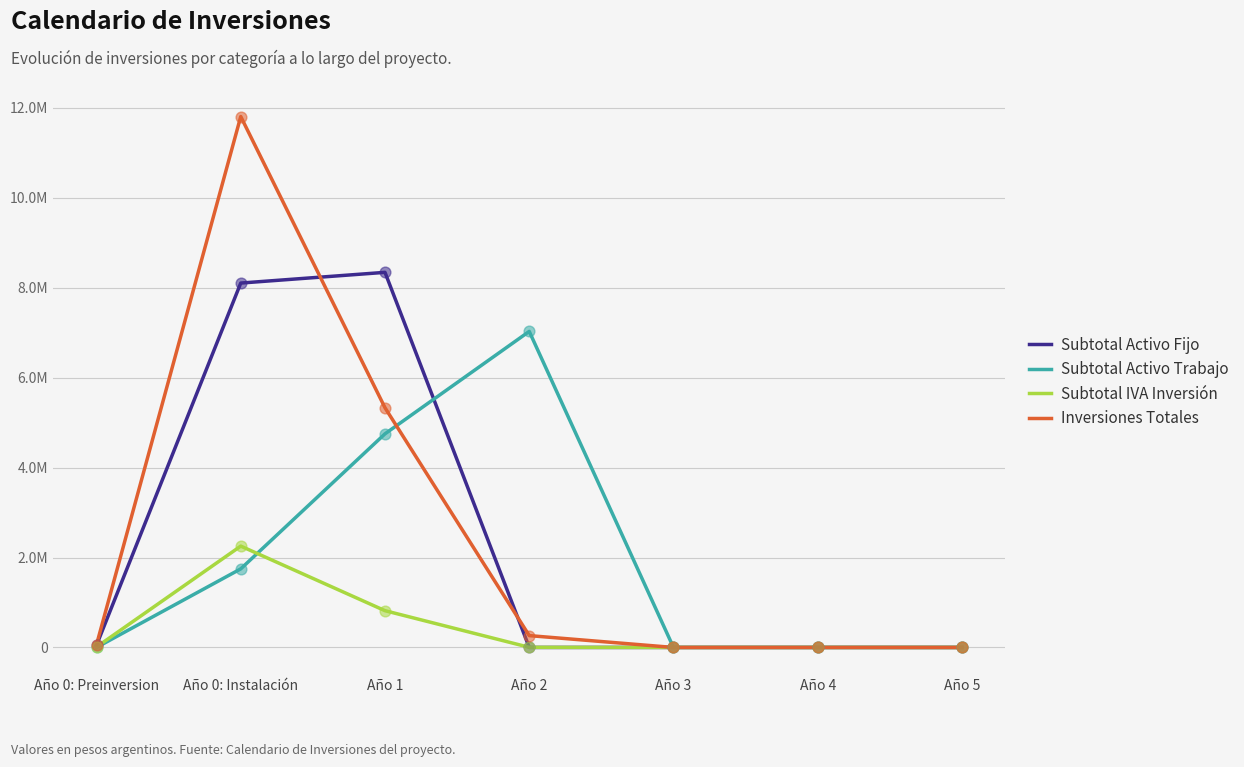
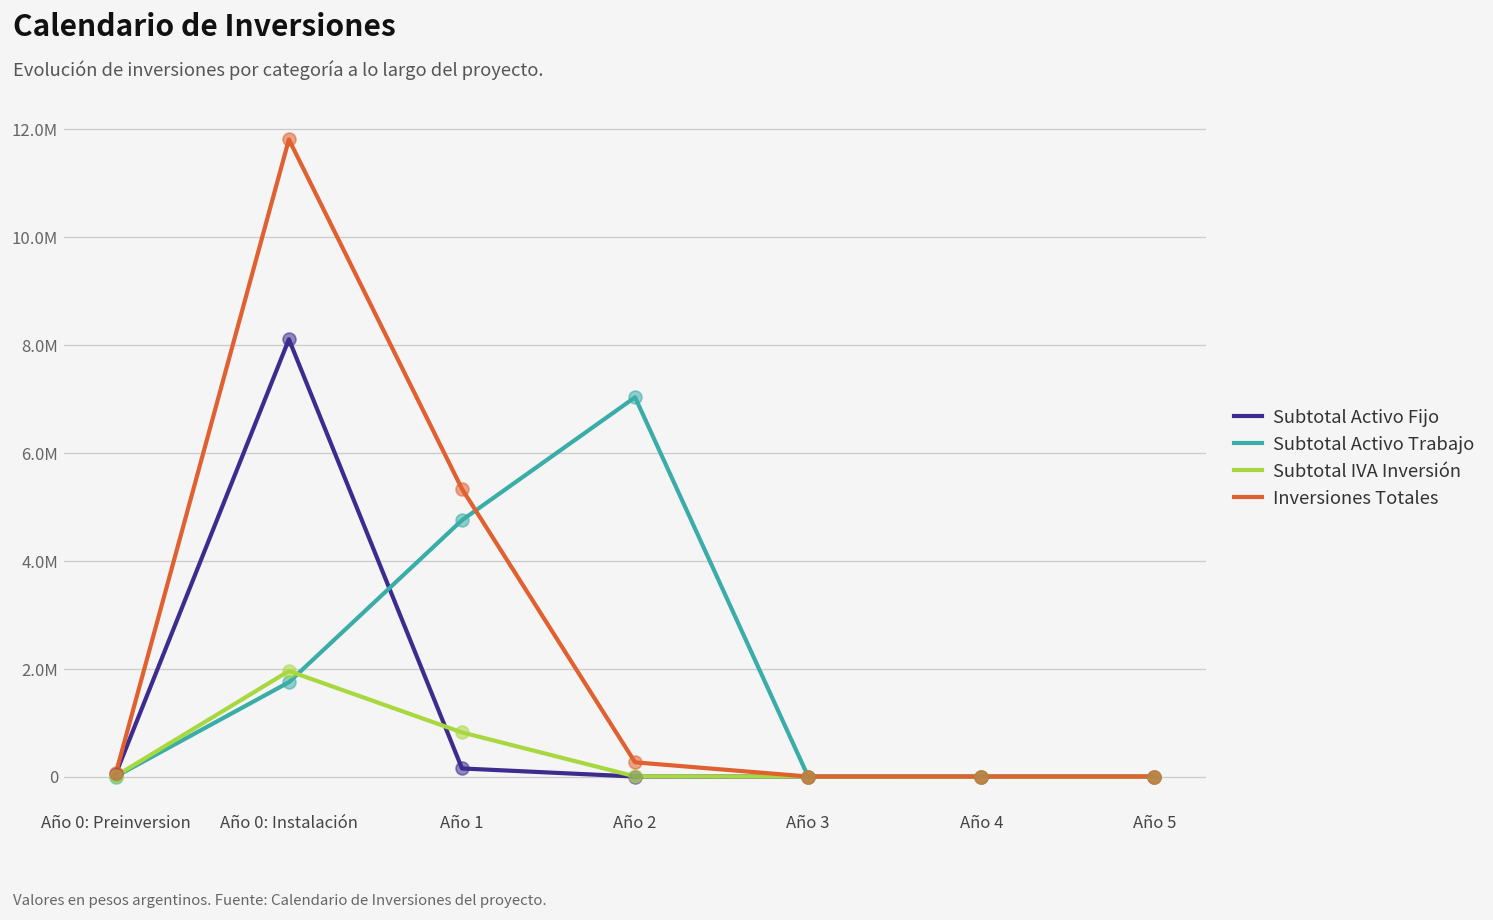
Subtotal IVA Inversión, Año 0: Instalación: 2300000 -> 2000000
Subtotal Activo Fijo, Año 1: 8300000 -> 100000
